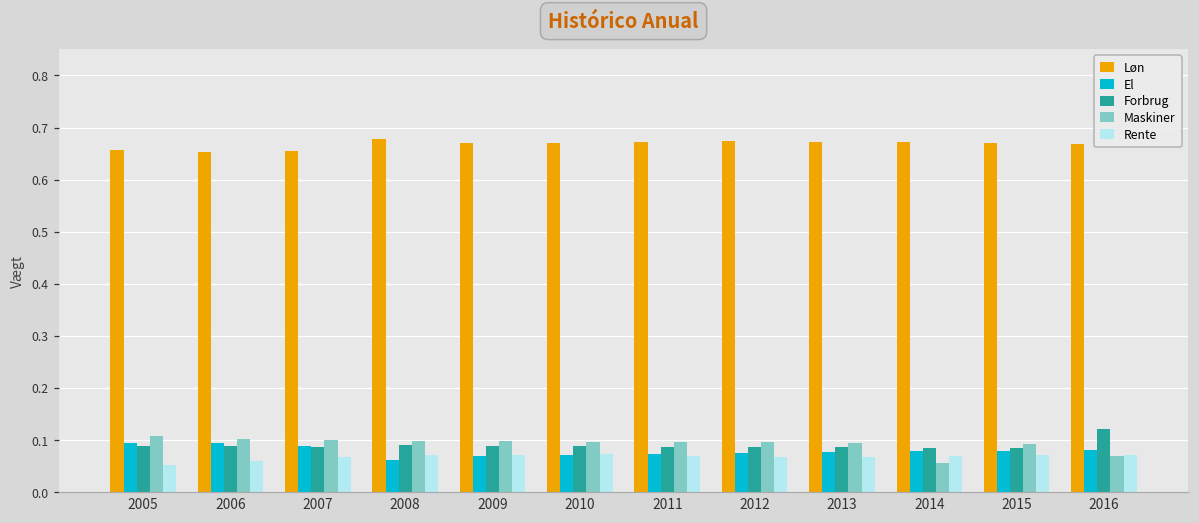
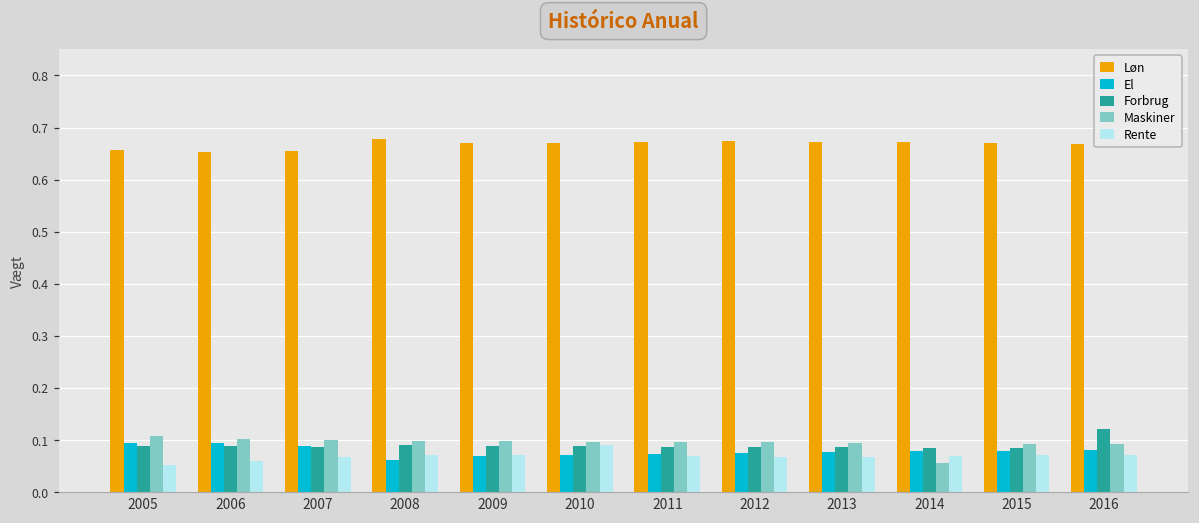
Rente, 2010: 0.07 -> 0.09
Maskiner, 2016: 0.07 -> 0.09
